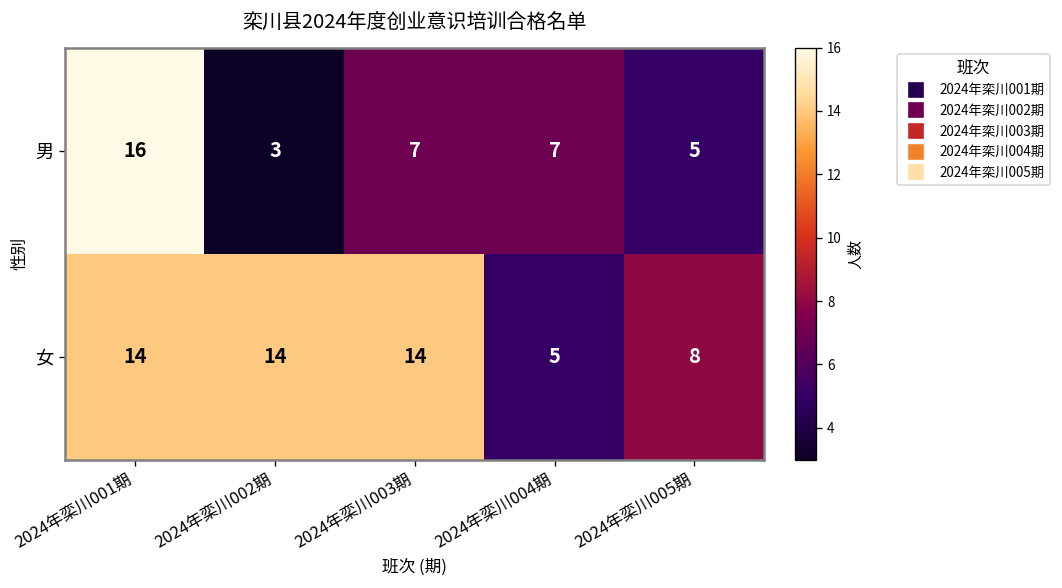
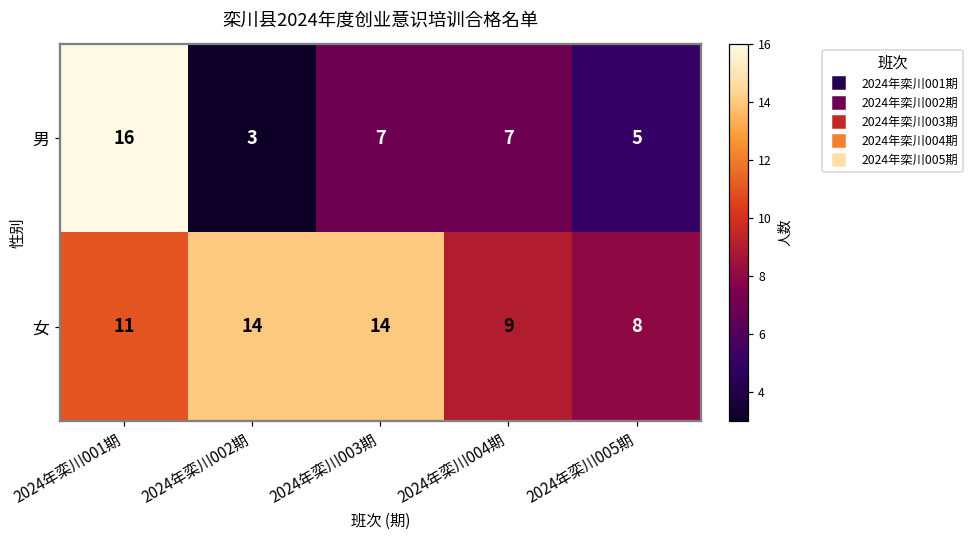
女, 2024年栾川001期: 14 -> 11
女, 2024年栾川004期: 5 -> 9
